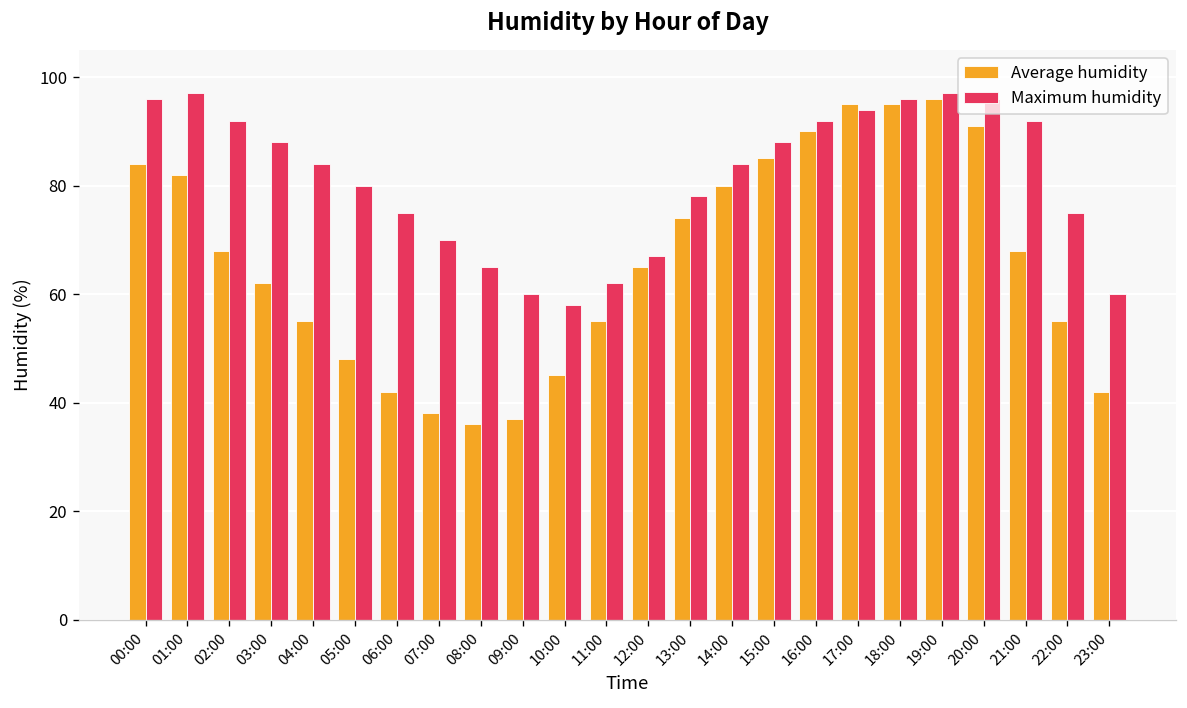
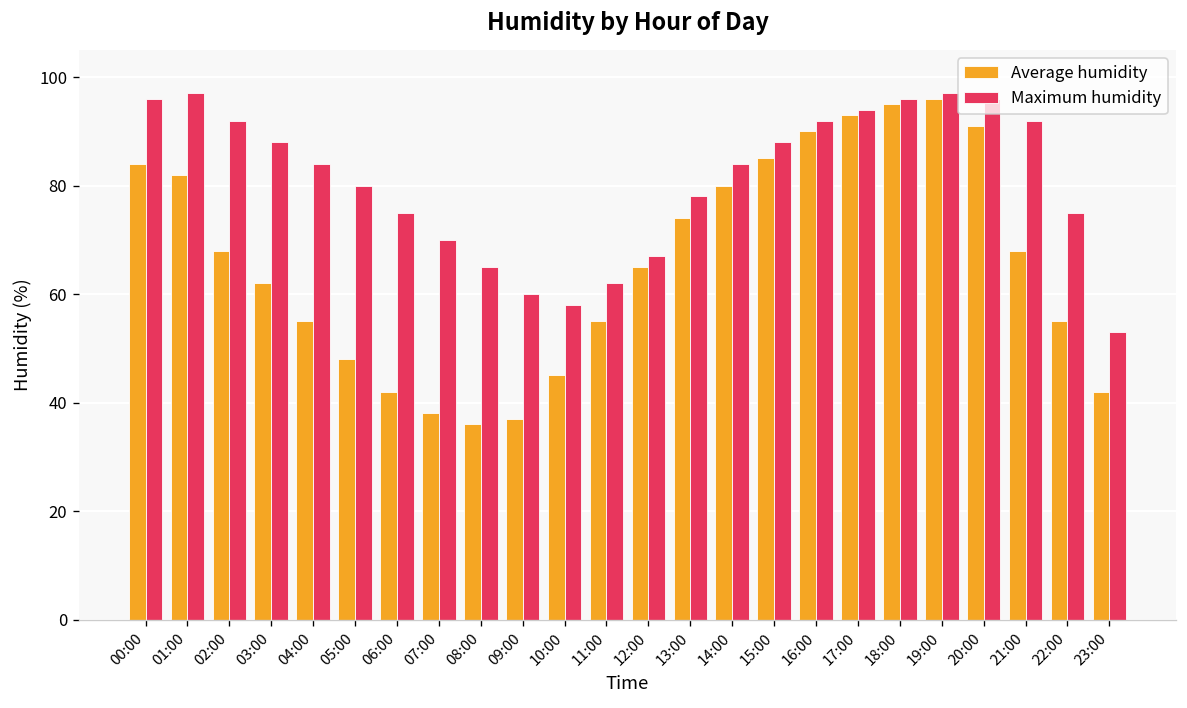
Average humidity, 17:00: 95 -> 93
Maximum humidity, 23:00: 60 -> 53
